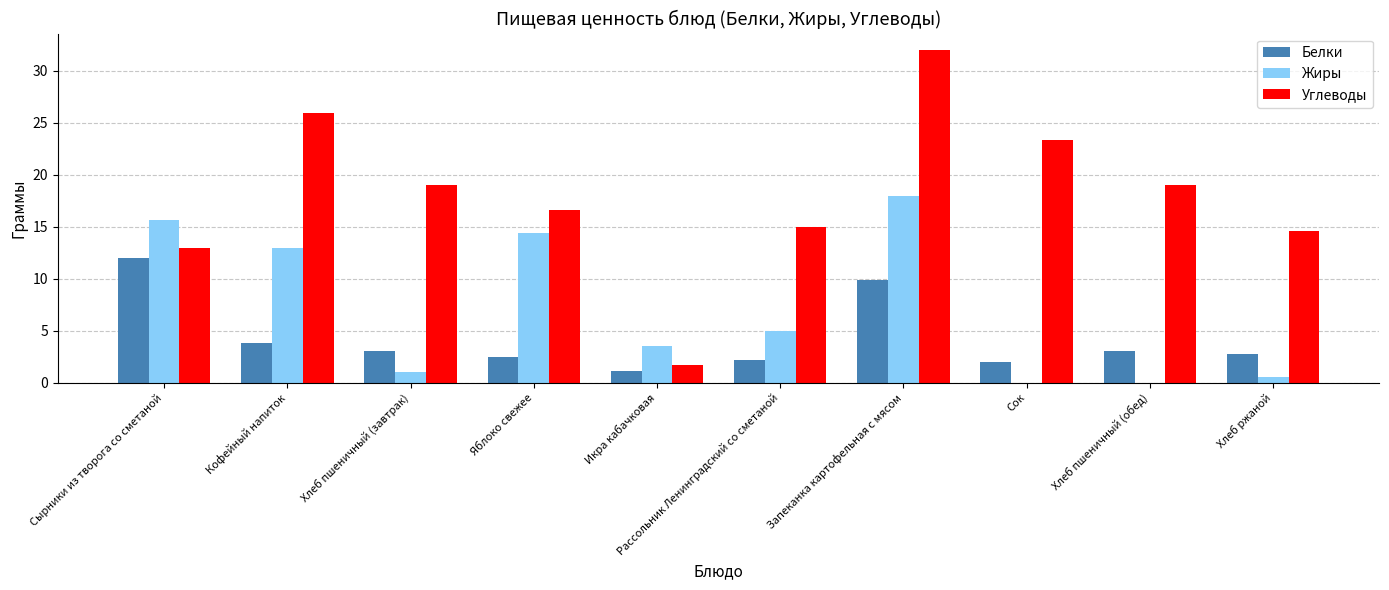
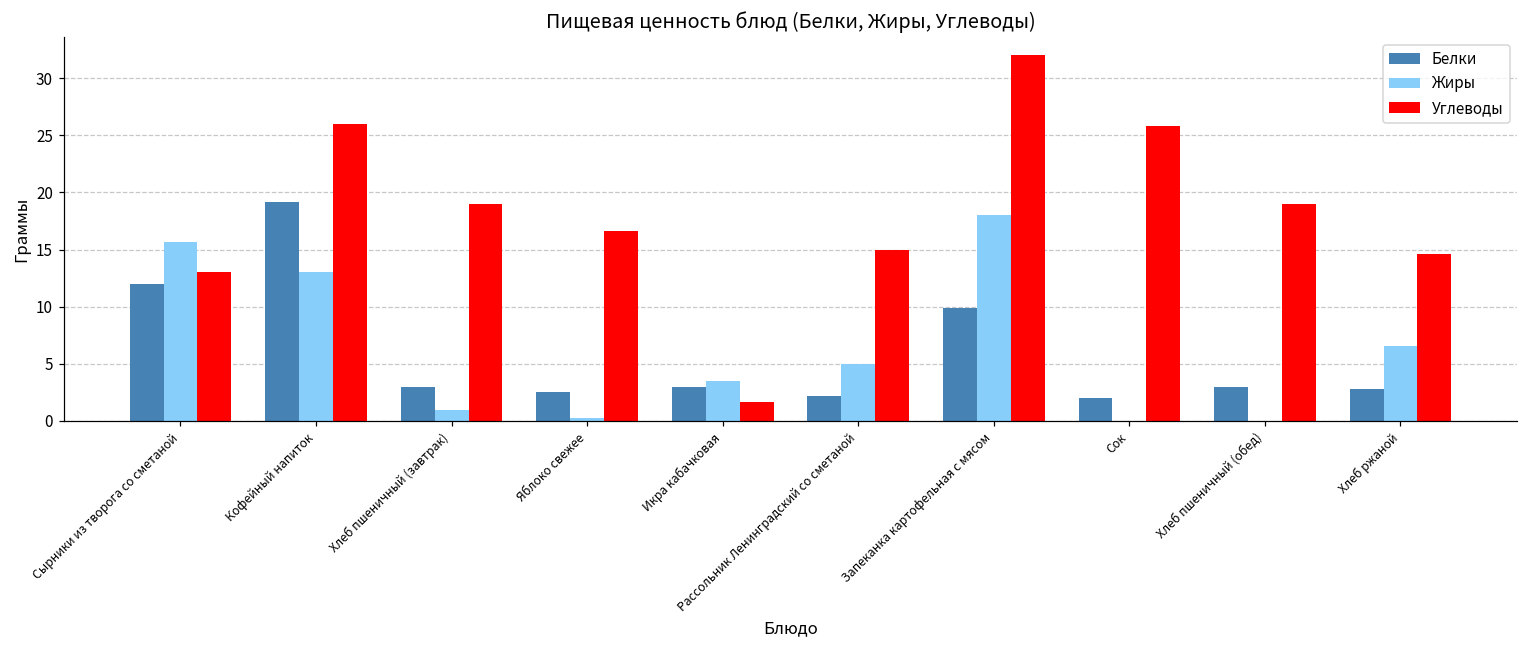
Белки, Кофейный напиток: 3.8 -> 19.2
Жиры, Яблоко свежее: 14.5 -> 0.3
Белки, Икра кабачковая: 1.1 -> 3.0
Углеводы, Сок: 23.4 -> 25.8
Жиры, Хлеб ржаной: 0.5 -> 6.6
